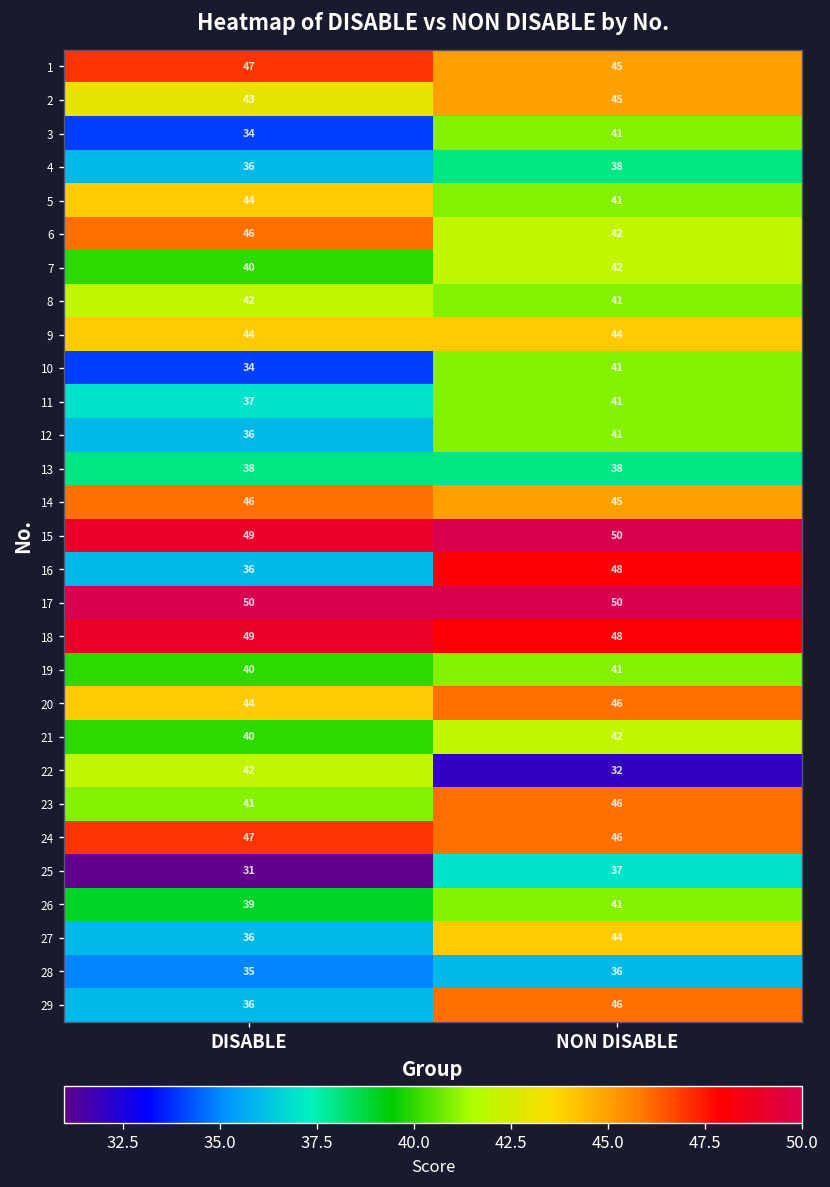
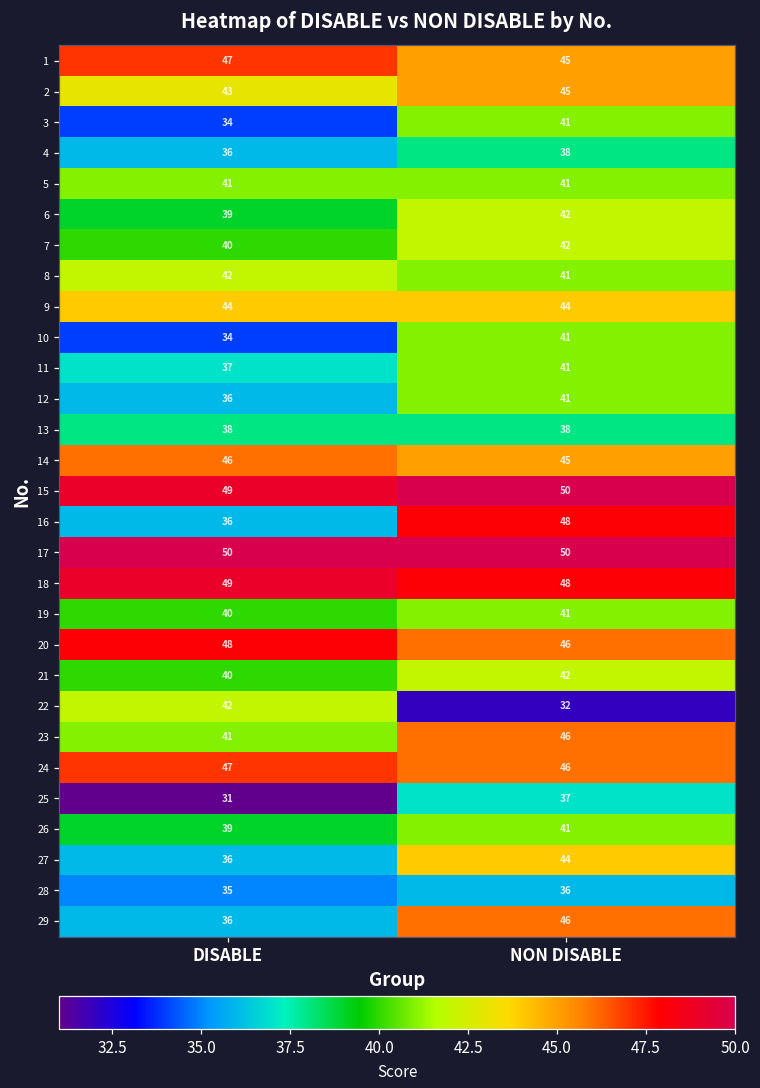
5, DISABLE: 44 -> 41
6, DISABLE: 46 -> 39
20, DISABLE: 44 -> 48
